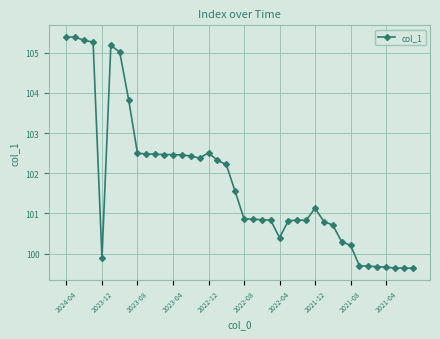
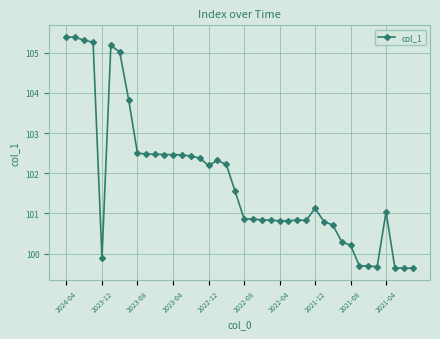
2022-12: 102.5 -> 102.2
2022-04: 100.4 -> 100.8
2021-04: 99.7 -> 101.0
